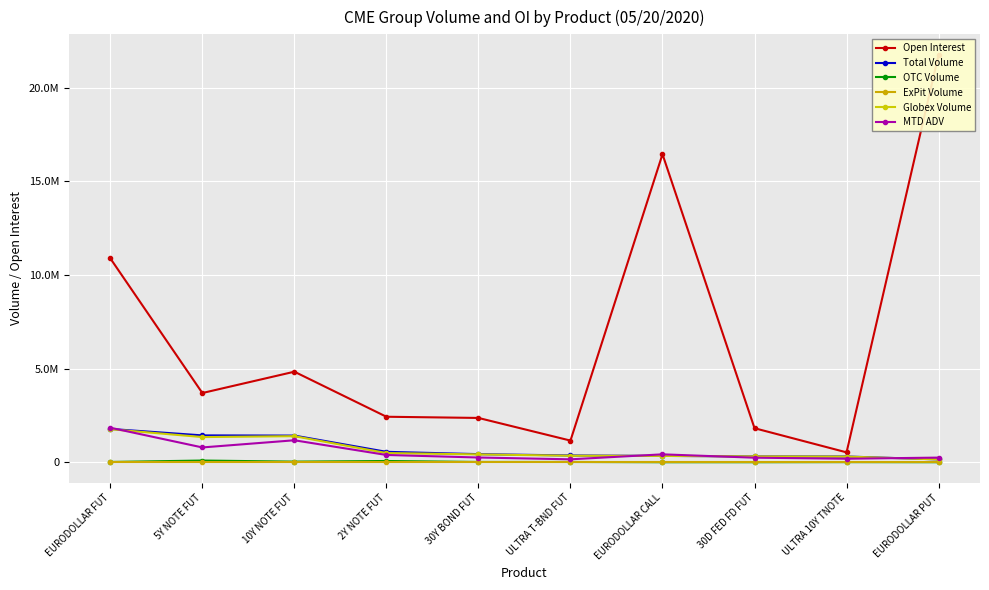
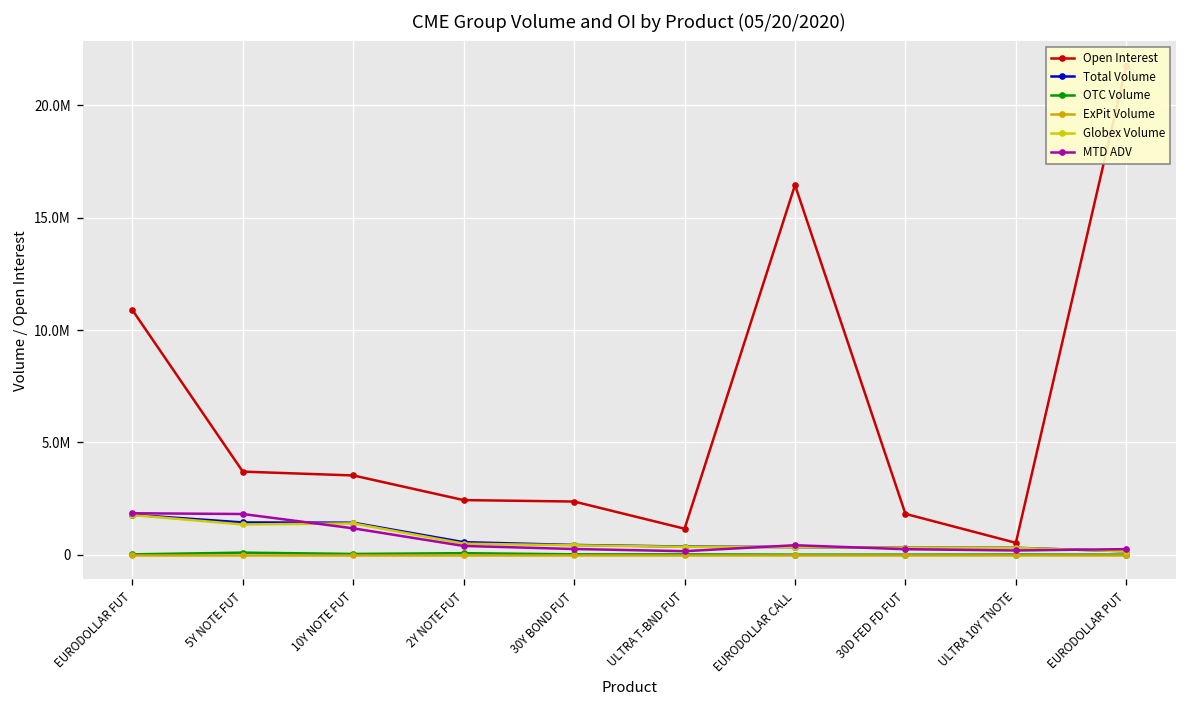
MTD ADV, 5Y NOTE FUT: 800000 -> 1800000
Open Interest, 10Y NOTE FUT: 4800000 -> 3500000
